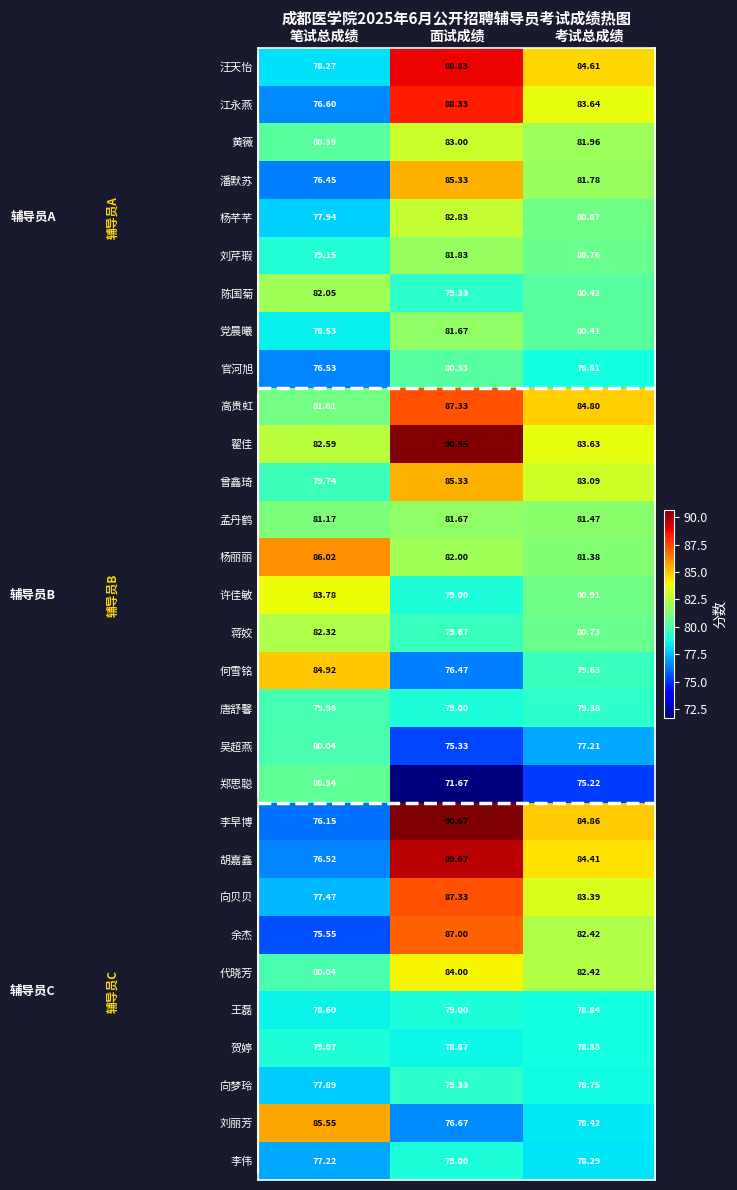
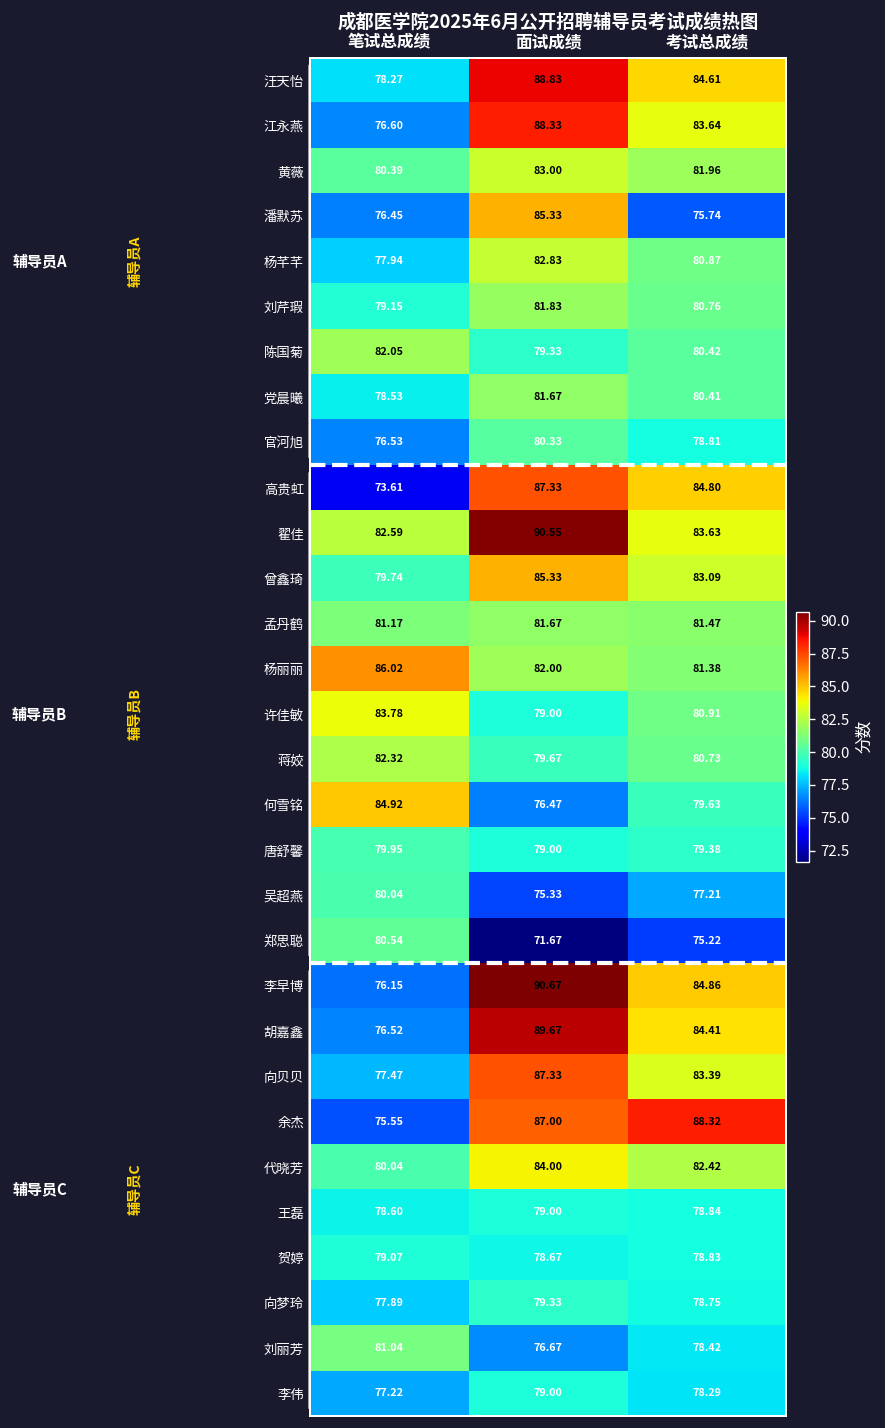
潘默苏, 考试总成绩: 81.78 -> 75.74
高贵虹, 笔试总成绩: 81.01 -> 73.61
余杰, 考试总成绩: 82.42 -> 88.32
刘丽芳, 笔试总成绩: 85.55 -> 81.04
